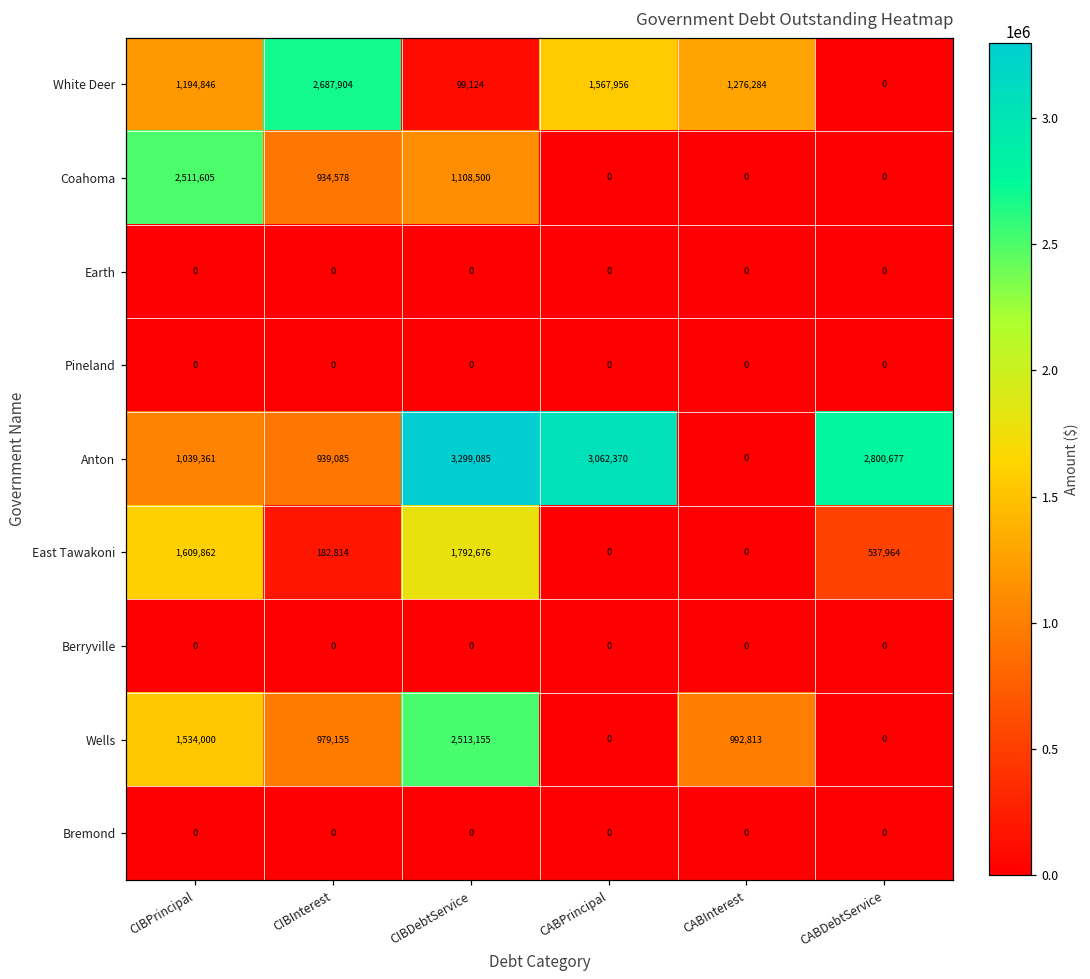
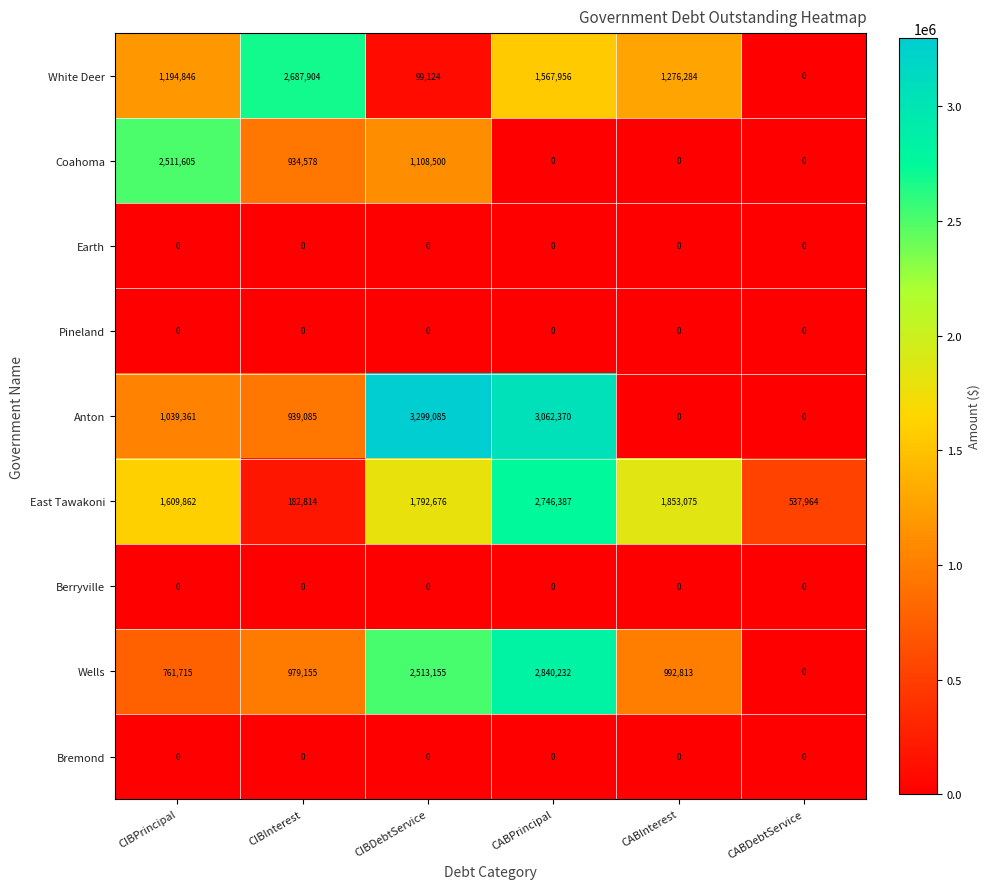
Anton, CABDebtService: 2,800,677 -> 0
East Tawakoni, CABPrincipal: 0 -> 2,746,387
East Tawakoni, CABInterest: 0 -> 1,853,075
Wells, CIBPrincipal: 1,534,000 -> 761,715
Wells, CABPrincipal: 0 -> 2,840,232
